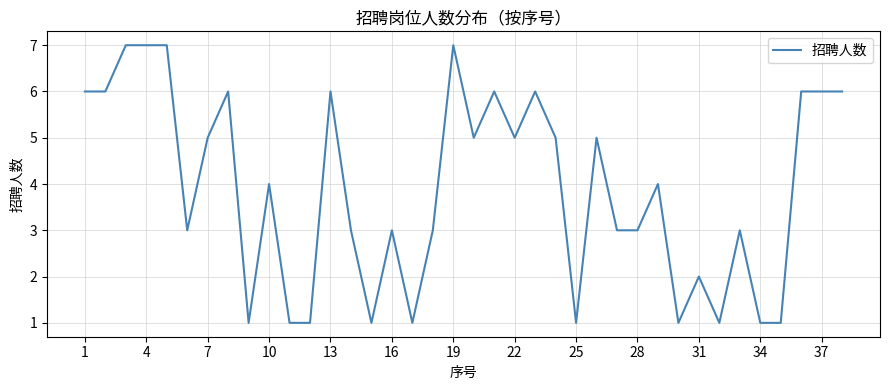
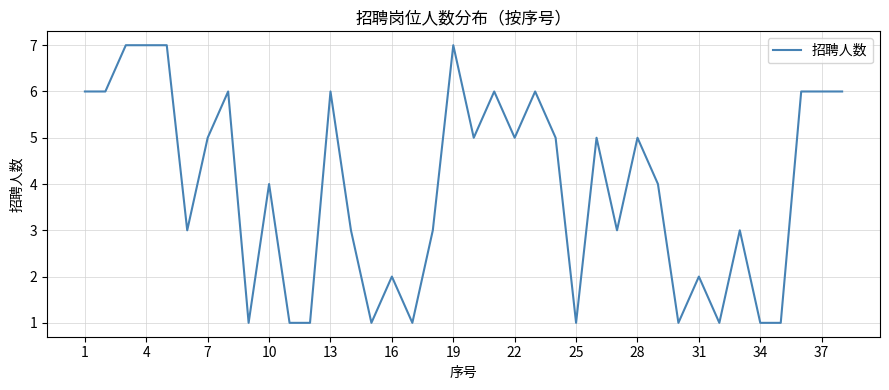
16: 3 -> 2
28: 3 -> 5
